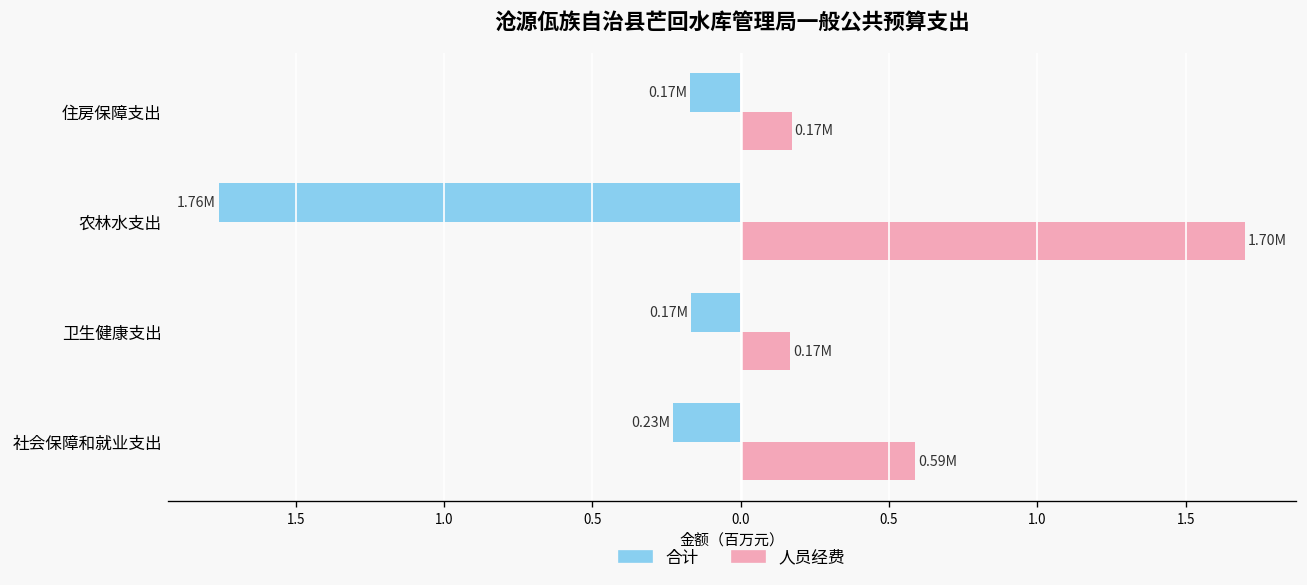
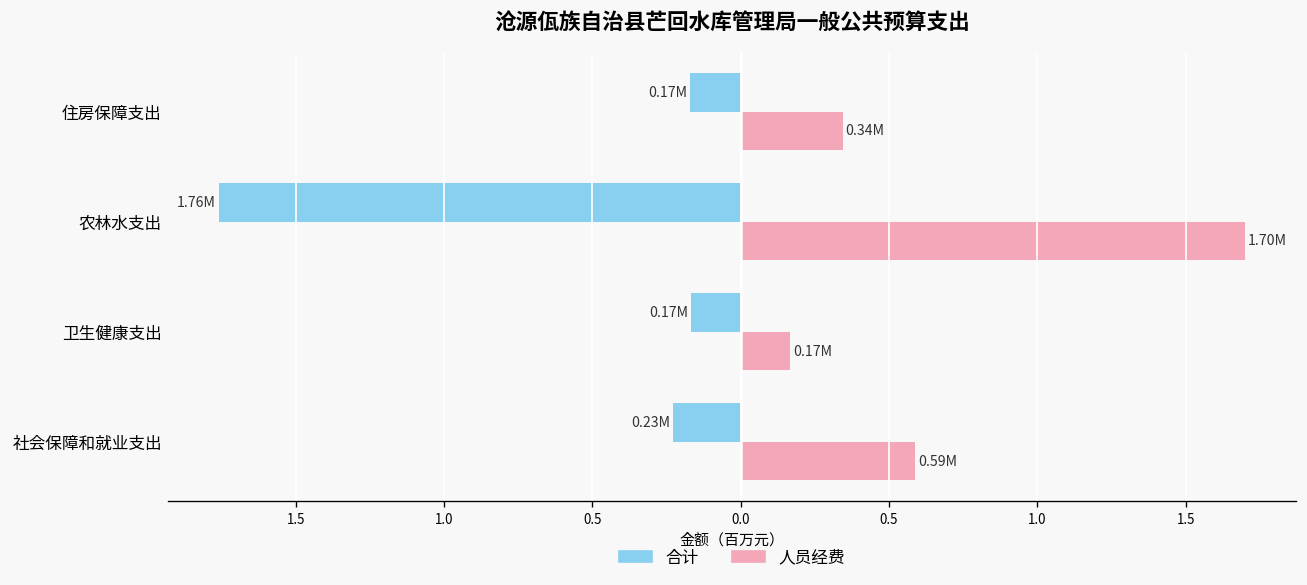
人员经费, 住房保障支出: 0.17M -> 0.34M
